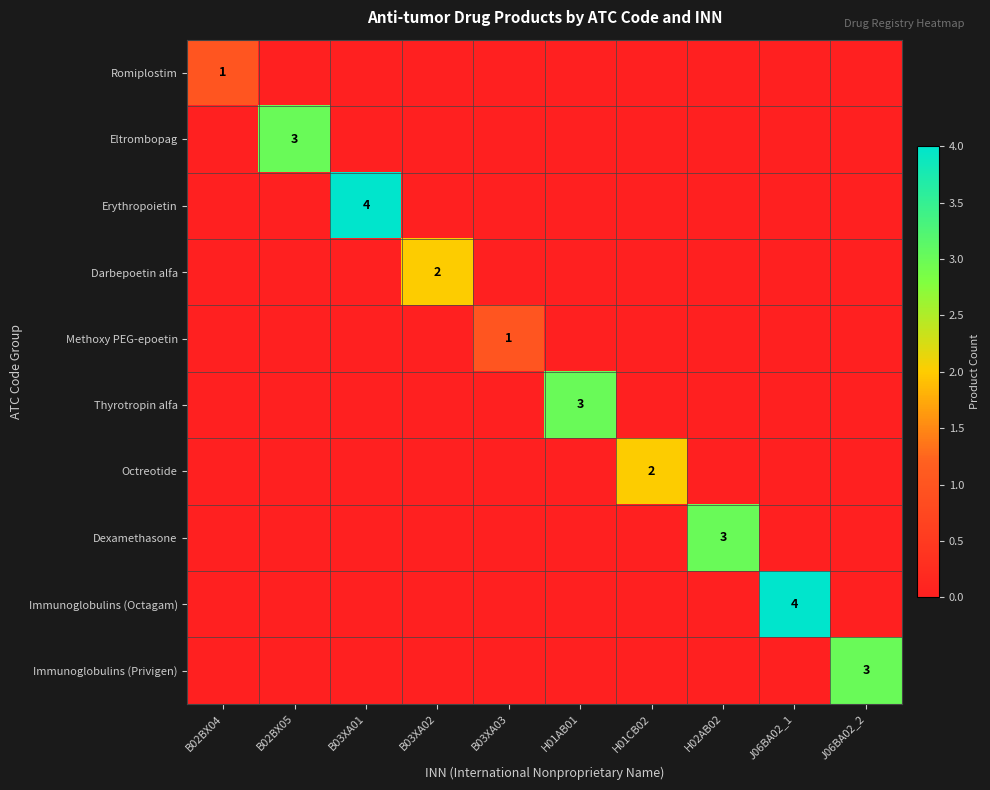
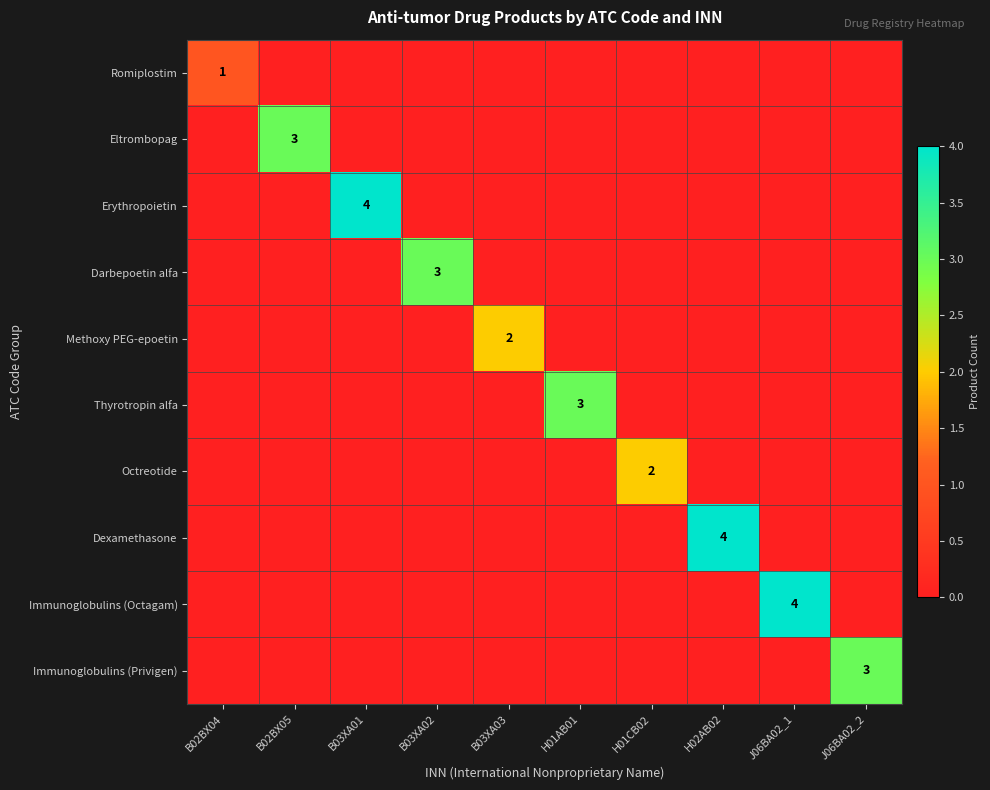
Darbepoetin alfa, B03XA02: 2 -> 3
Methoxy PEG-epoetin, B03XA03: 1 -> 2
Dexamethasone, H02AB02: 3 -> 4
